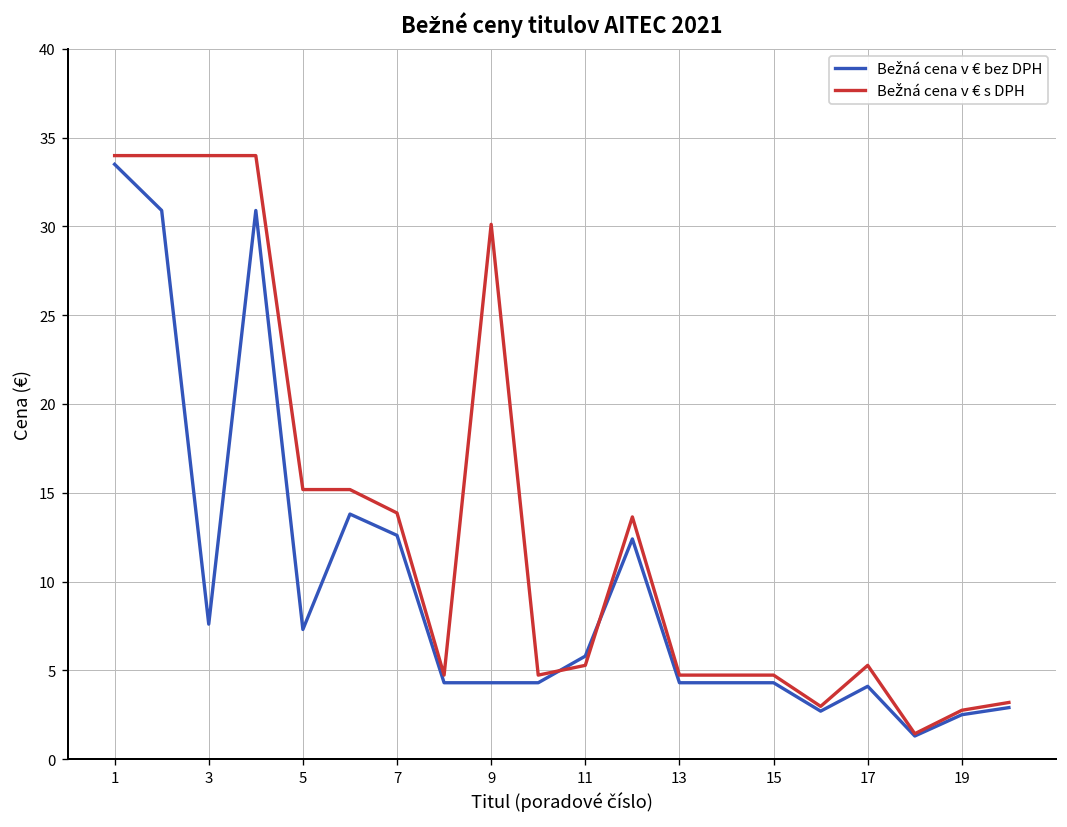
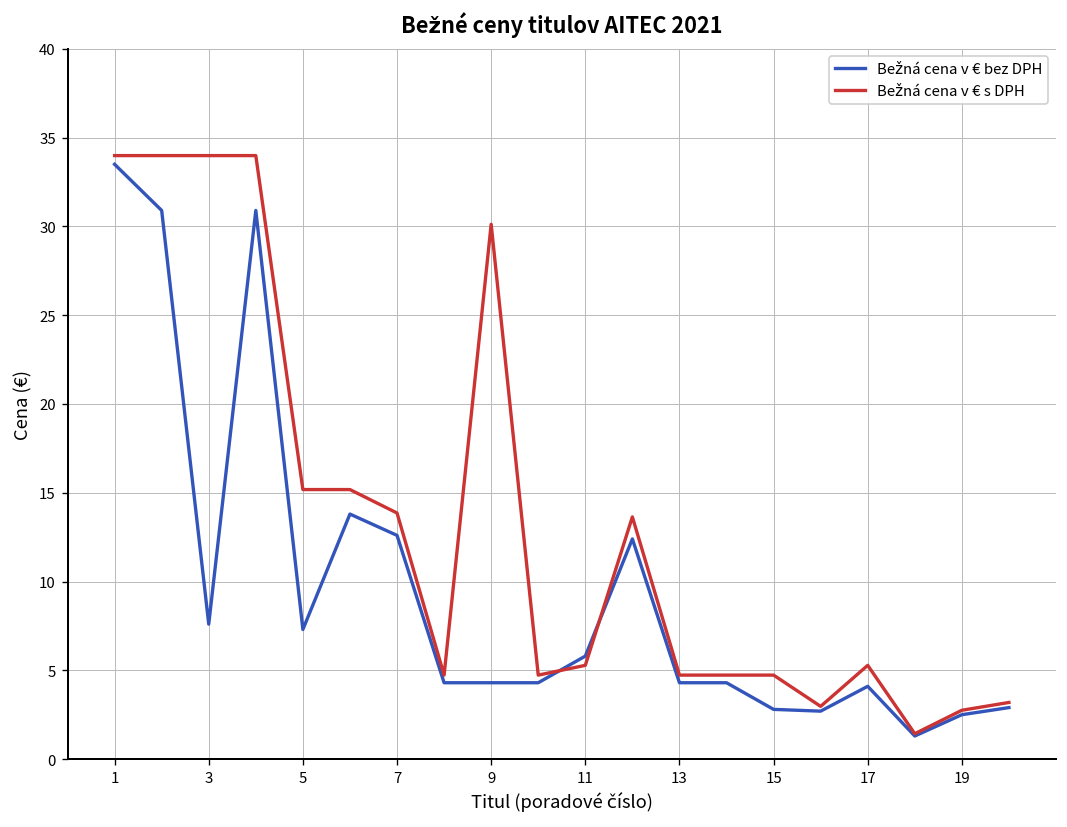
Bežná cena v € bez DPH, 15: 4.3 -> 2.8
